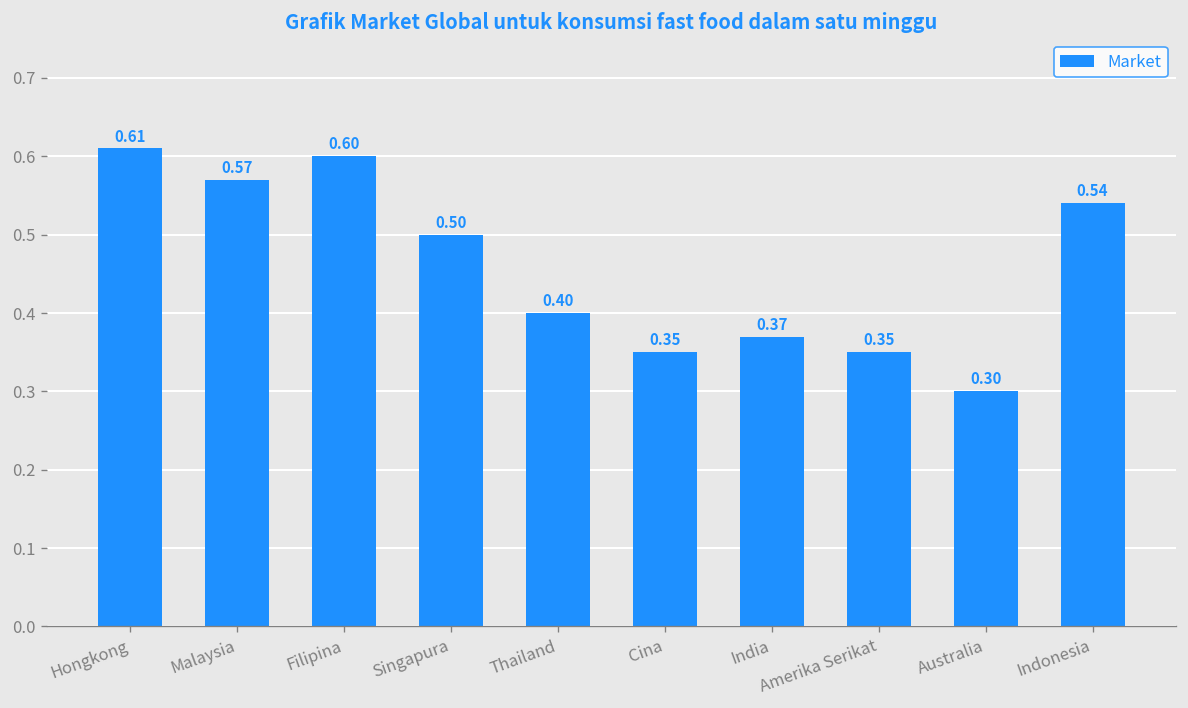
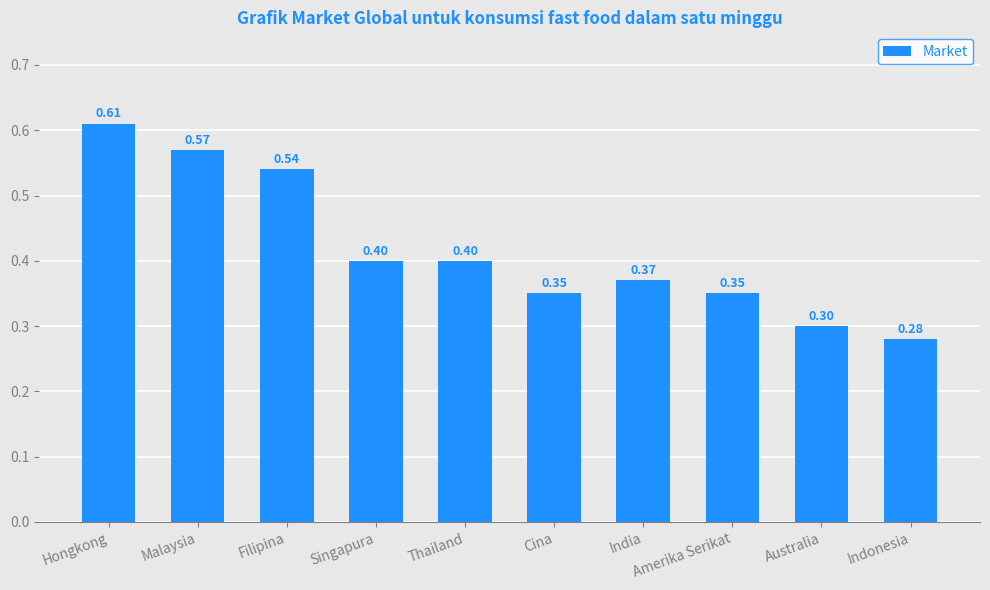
Filipina: 0.60 -> 0.54
Singapura: 0.50 -> 0.40
Indonesia: 0.54 -> 0.28
